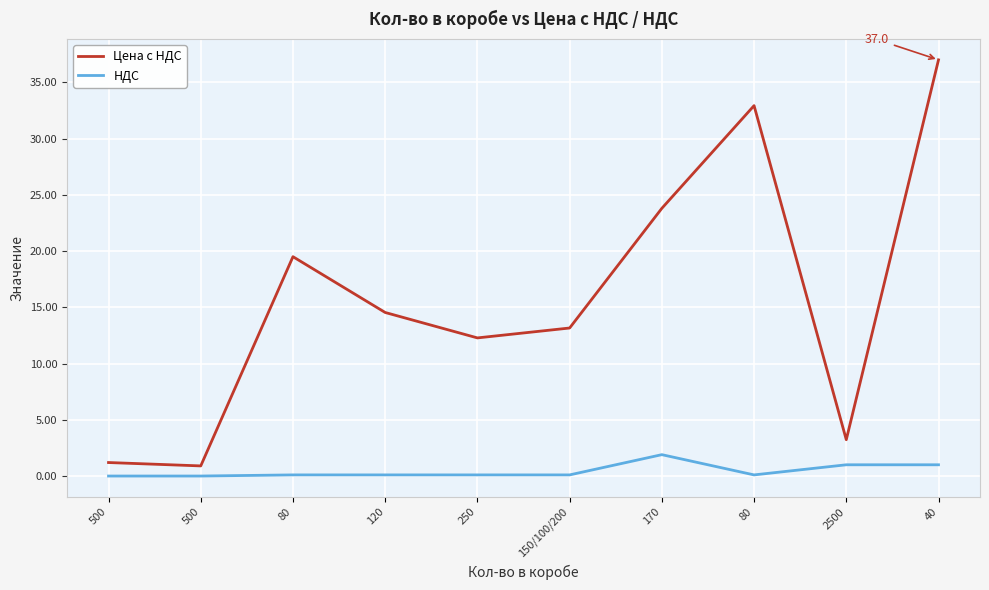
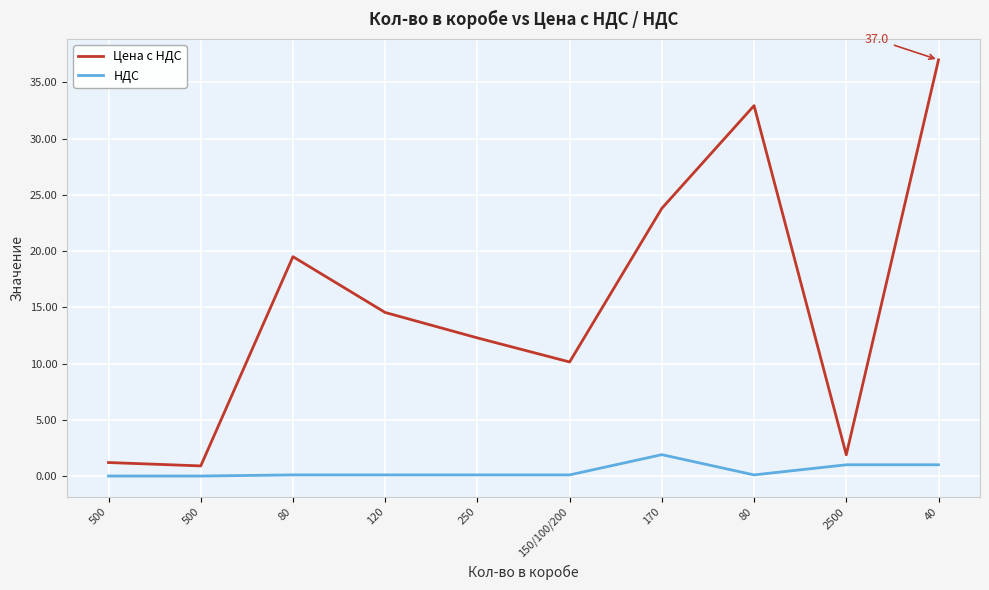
Цена с НДС, 150/100/200: 13.2 -> 10.1
Цена с НДС, 2500: 3.2 -> 1.9
